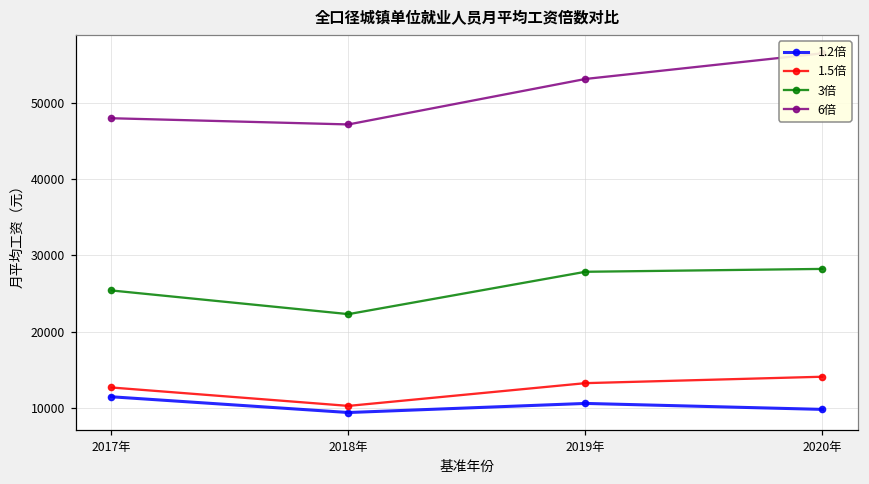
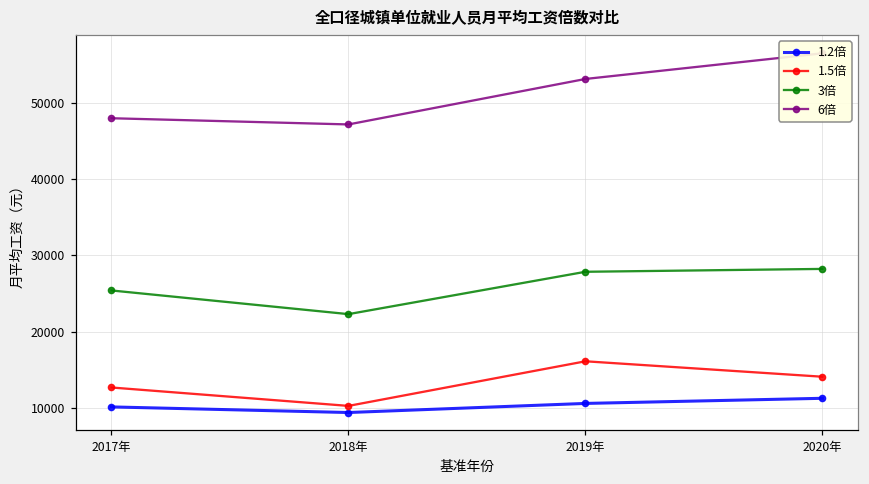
1.2倍, 2017年: 11000 -> 10000
1.5倍, 2019年: 13000 -> 16000
1.2倍, 2020年: 10000 -> 11000
